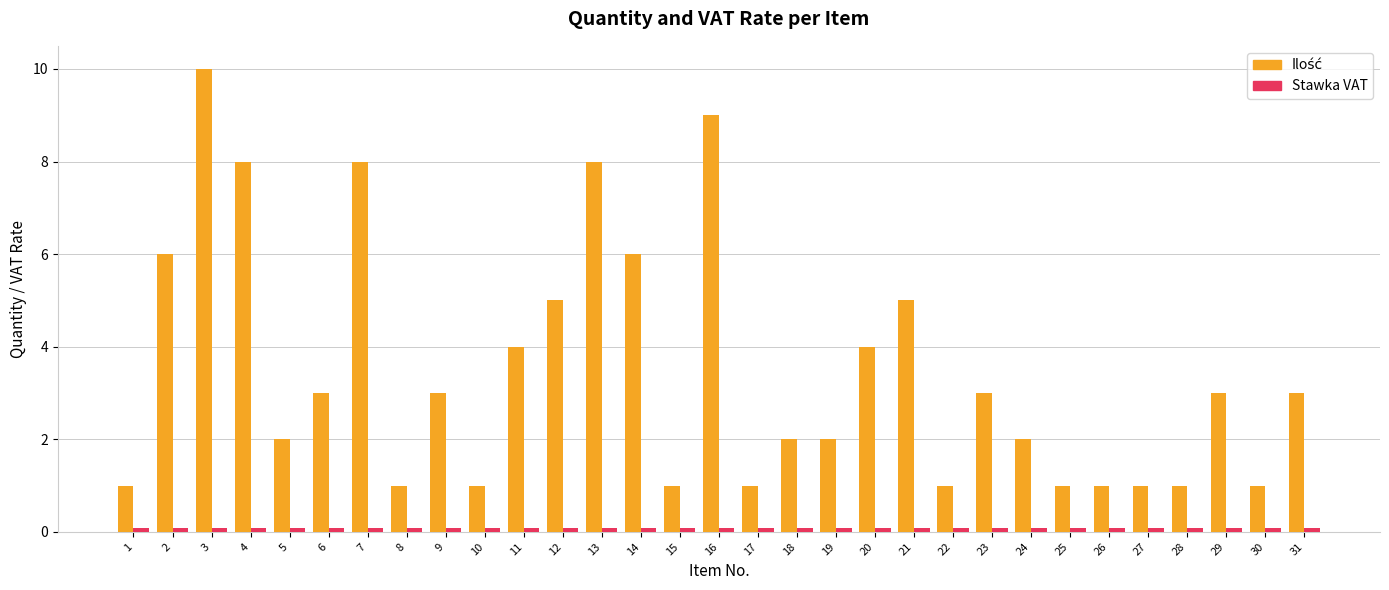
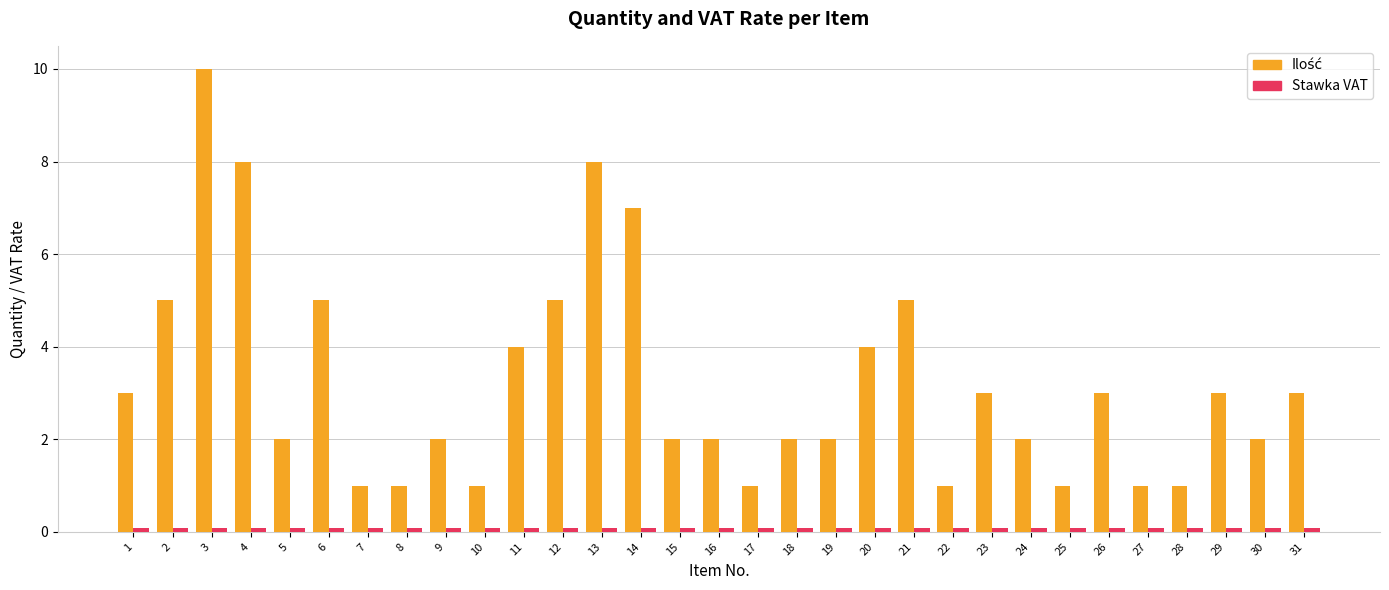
Ilość, 1: 1 -> 3
Ilość, 2: 6 -> 5
Ilość, 6: 3 -> 5
Ilość, 7: 8 -> 1
Ilość, 9: 3 -> 2
Ilość, 14: 6 -> 7
Ilość, 15: 1 -> 2
Ilość, 16: 9 -> 2
Ilość, 26: 1 -> 3
Ilość, 30: 1 -> 2
